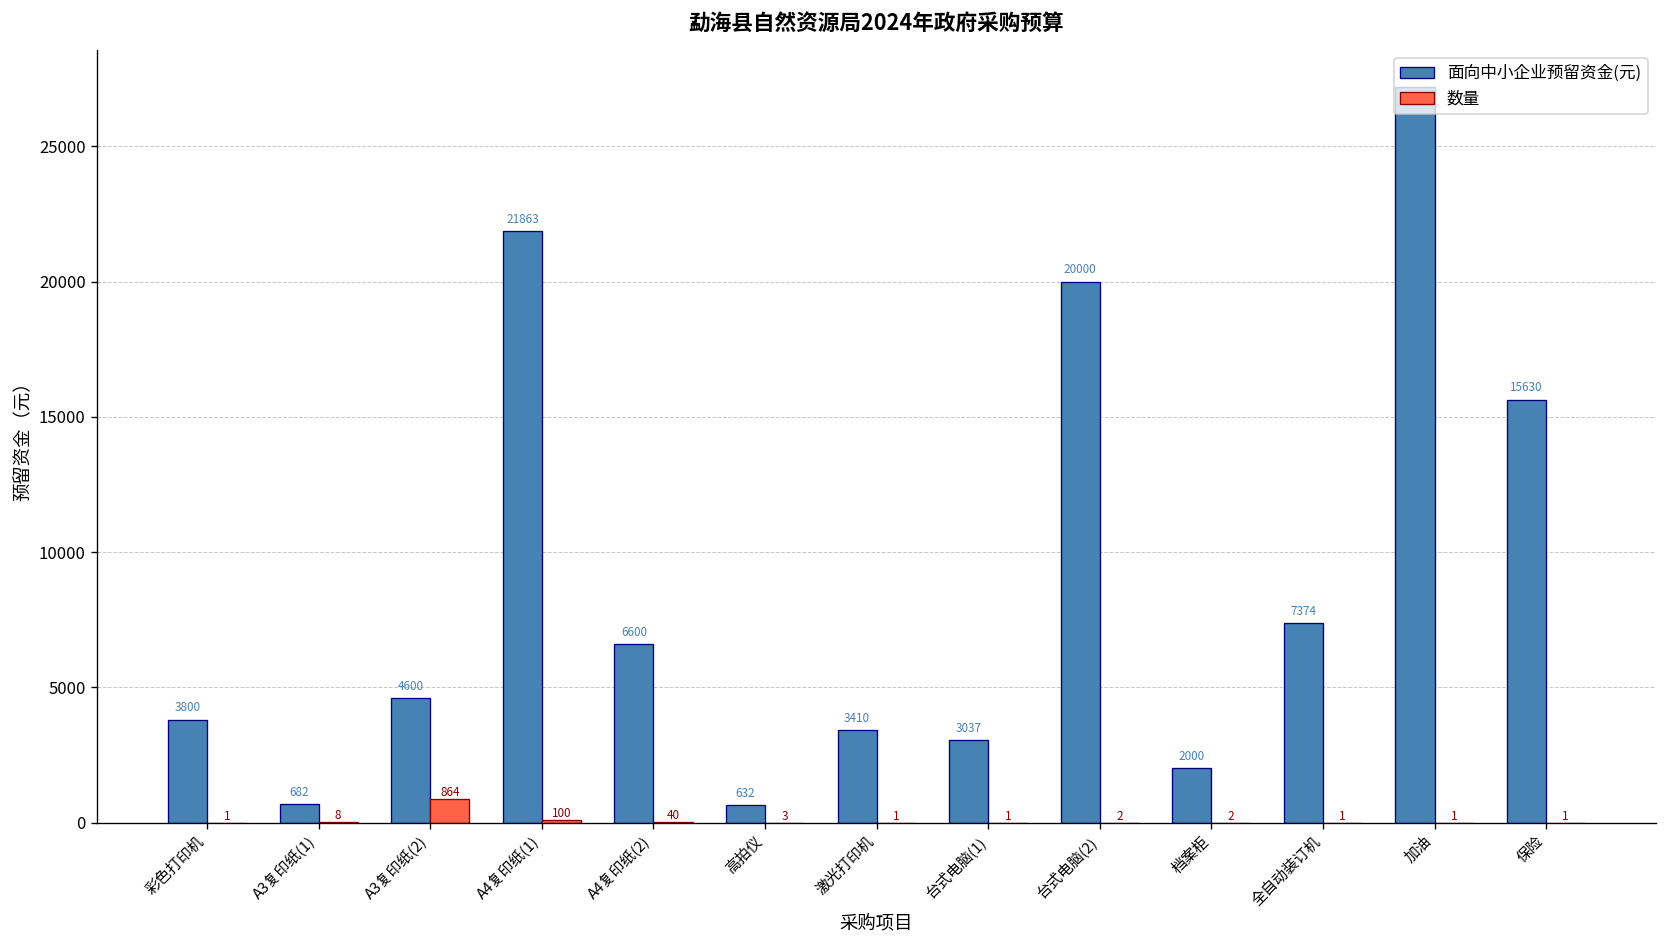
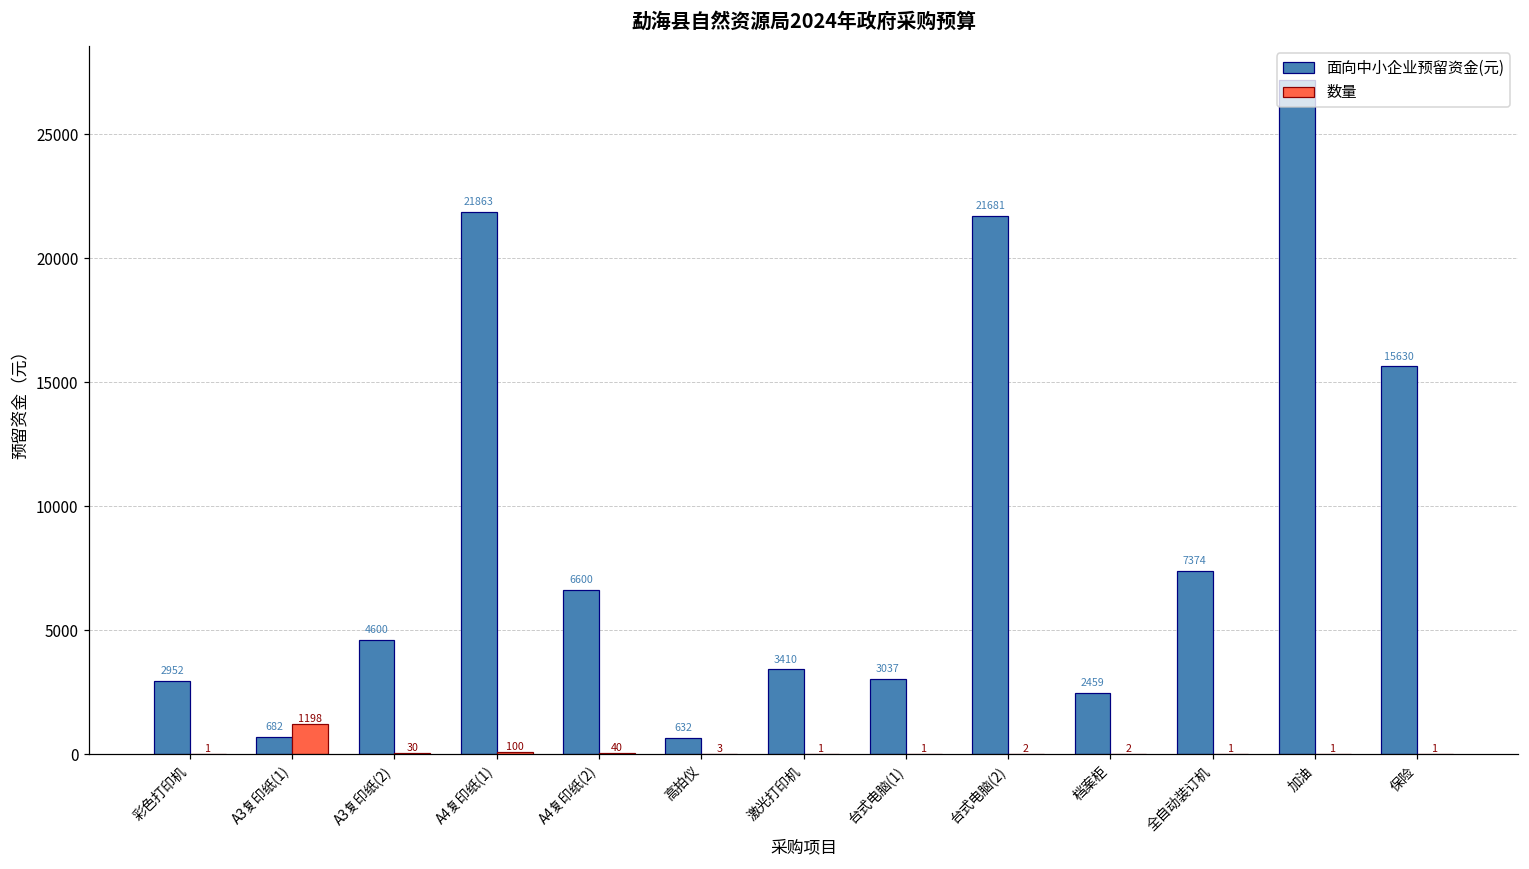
面向中小企业预留资金(元), 彩色打印机: 3800 -> 2952
数量, A3复印纸(1): 8 -> 1198
数量, A3复印纸(2): 864 -> 30
面向中小企业预留资金(元), 台式电脑(2): 20000 -> 21681
面向中小企业预留资金(元), 档案柜: 2000 -> 2459
